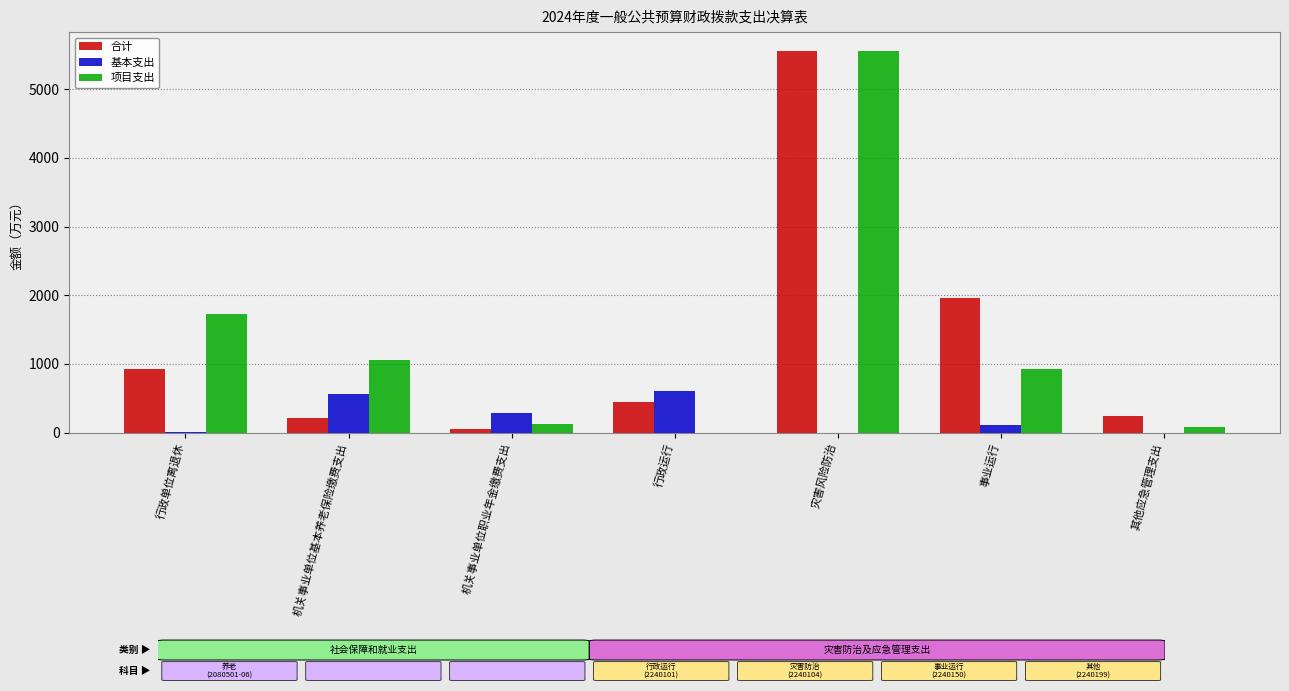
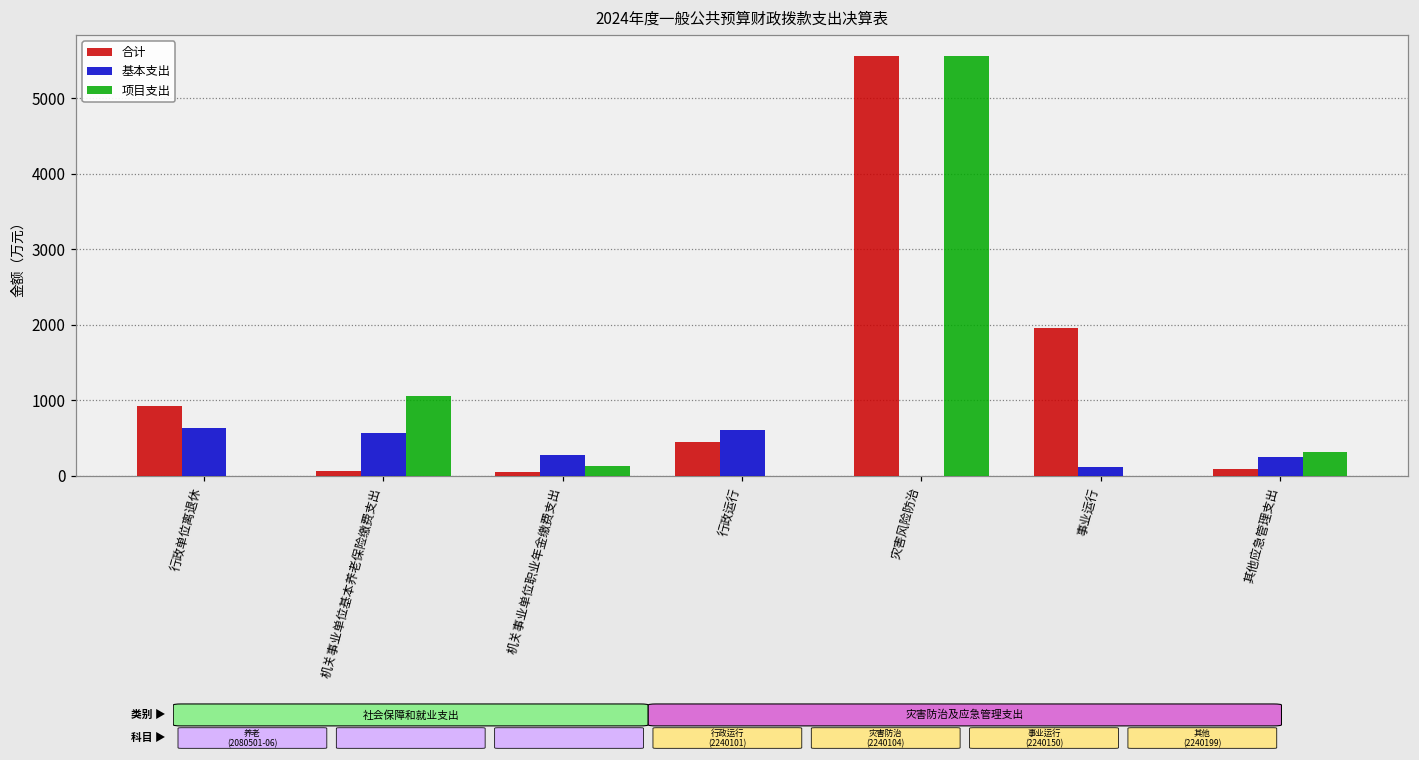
基本支出, 行政单位离退休: 0 -> 600
项目支出, 行政单位离退休: 1700 -> 0
合计, 机关事业单位基本养老保险缴费支出: 200 -> 100
项目支出, 事业运行: 900 -> 0
合计, 其他应急管理支出: 200 -> 100
基本支出, 其他应急管理支出: 0 -> 300
项目支出, 其他应急管理支出: 100 -> 300
